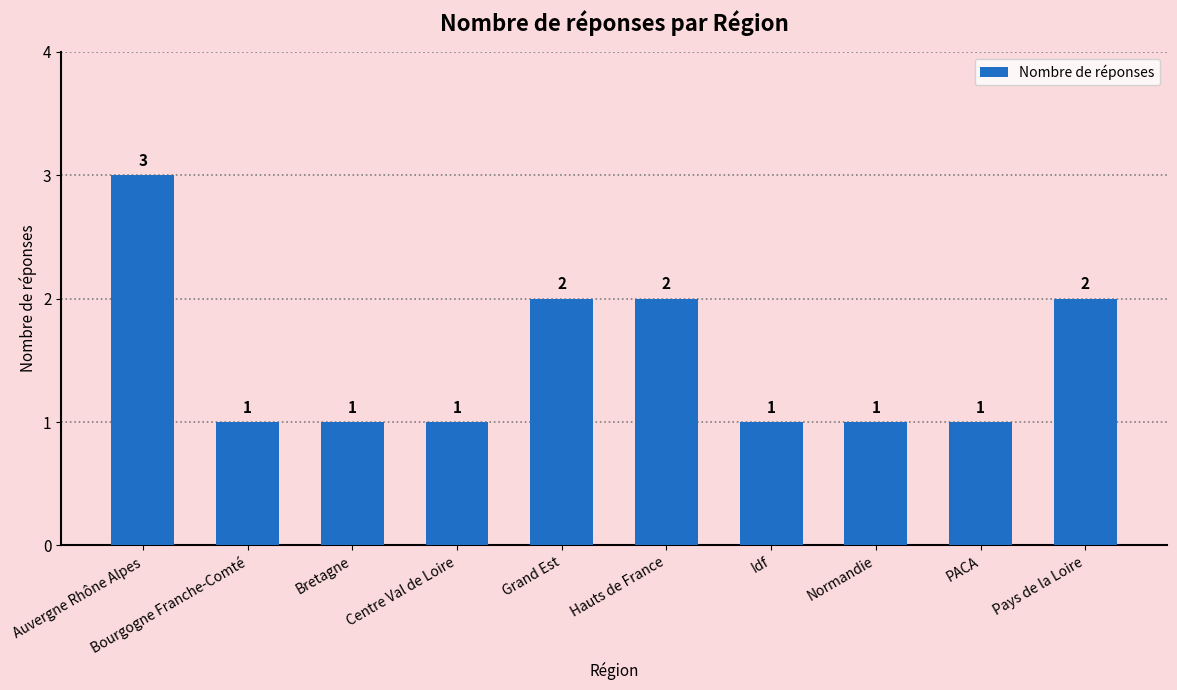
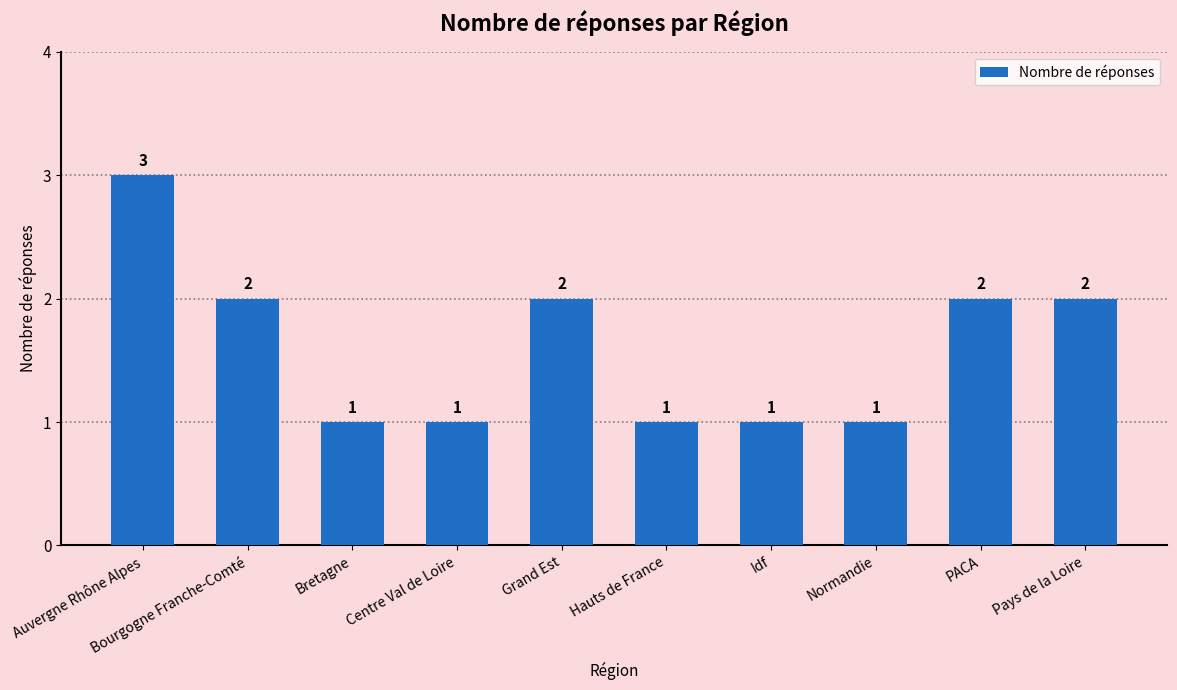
Bourgogne Franche-Comté: 1 -> 2
Hauts de France: 2 -> 1
PACA: 1 -> 2
